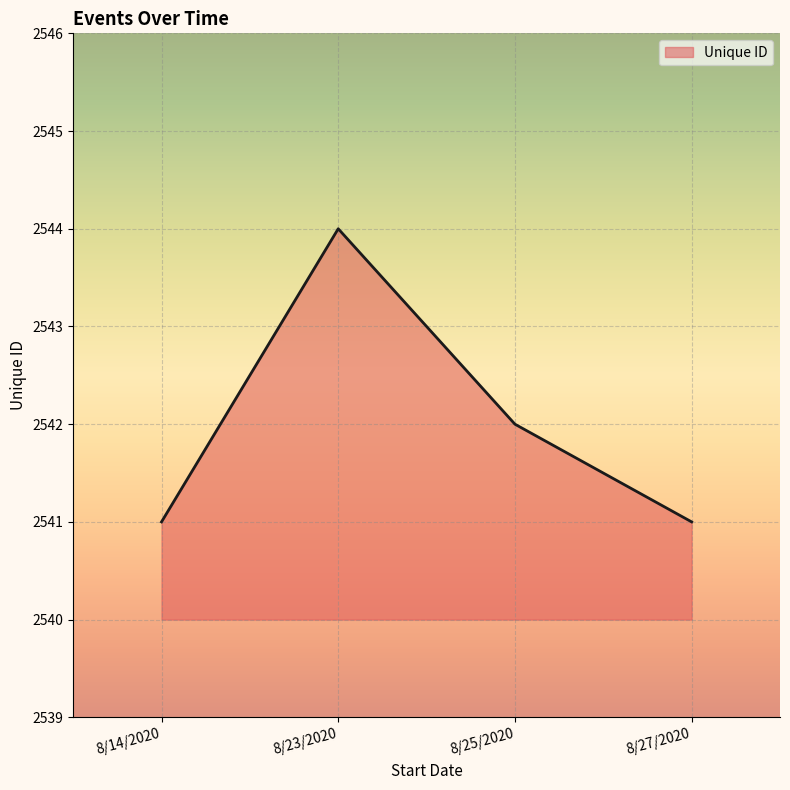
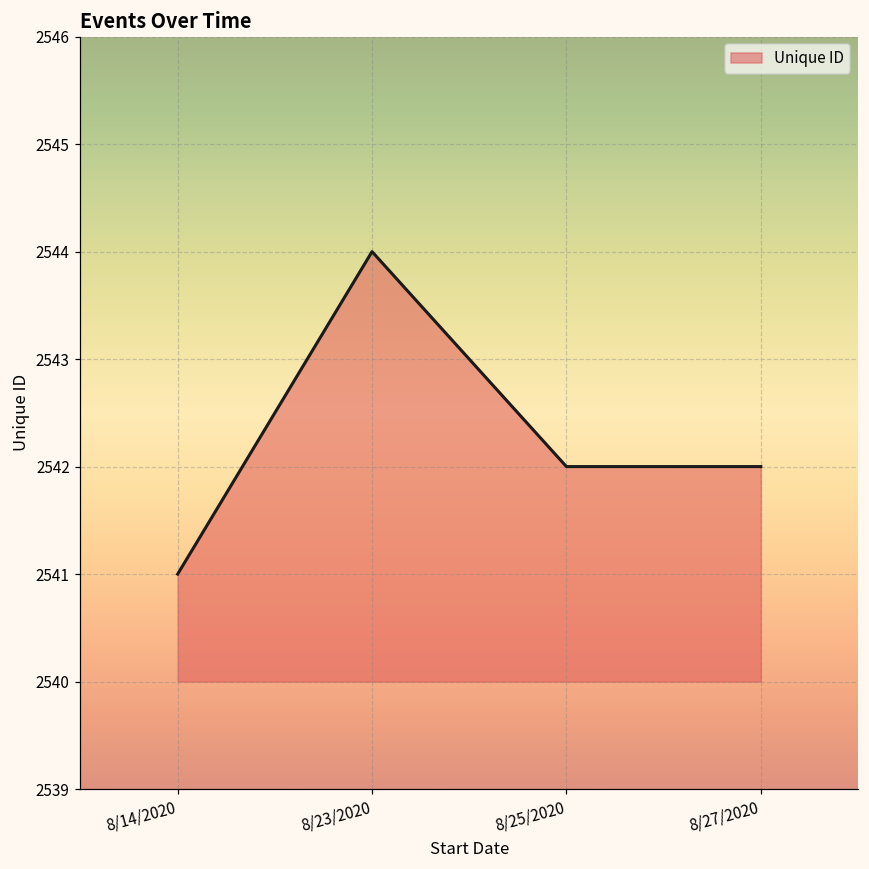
8/27/2020: 2541 -> 2542
